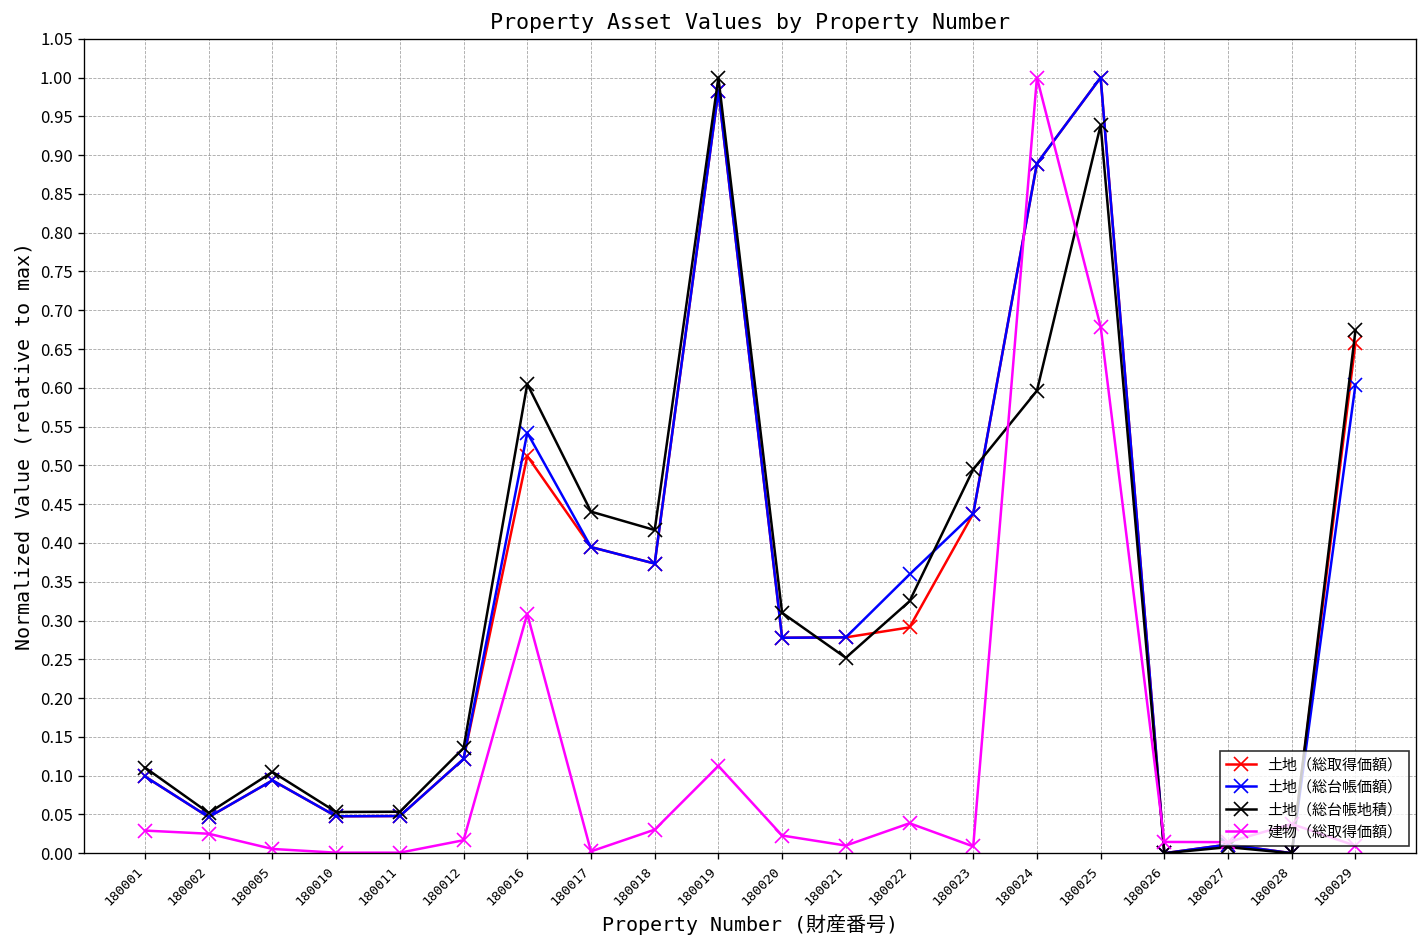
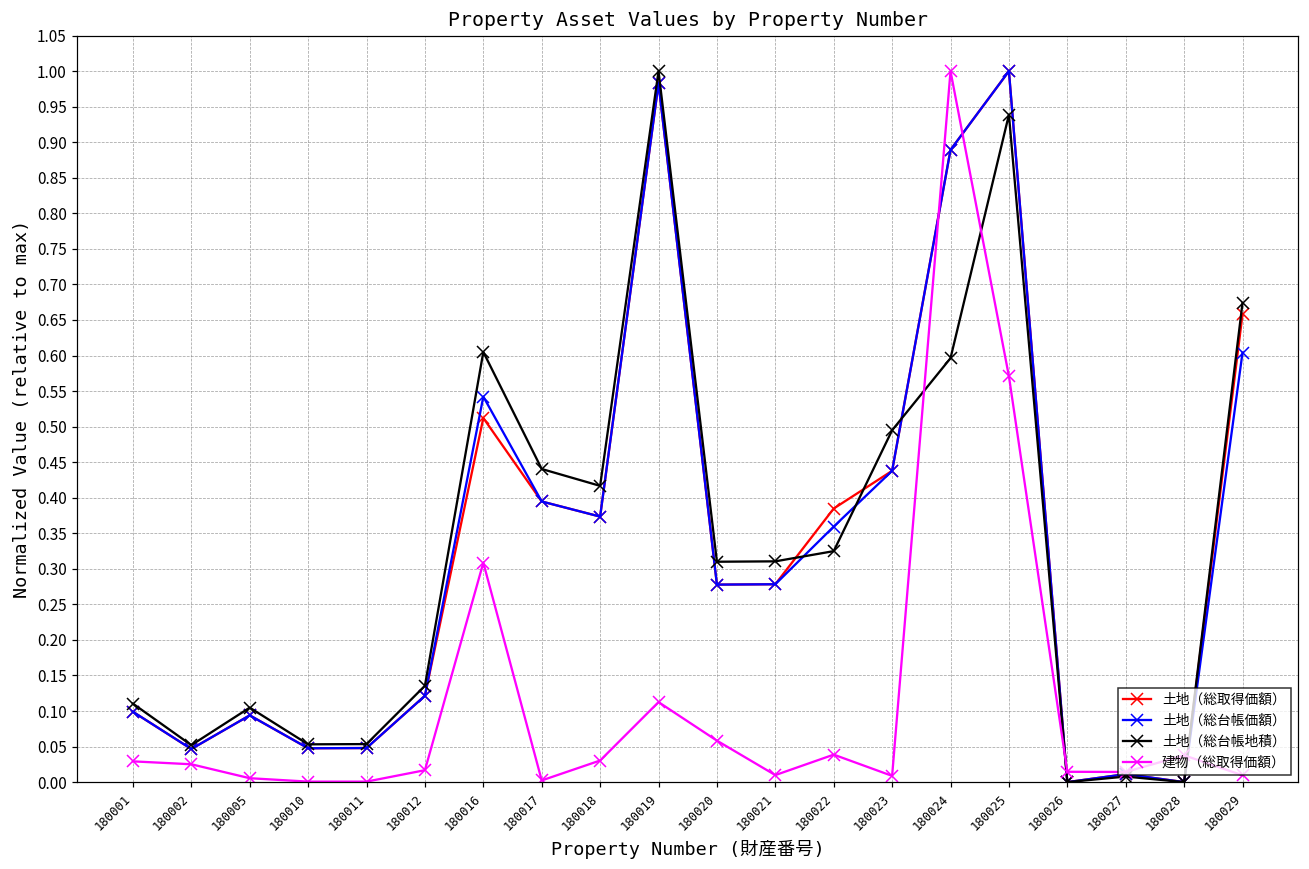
建物（総取得価額）, 180020: 0.02 -> 0.06
土地（総台帳地積）, 180021: 0.25 -> 0.31
土地（総取得価額）, 180022: 0.29 -> 0.38
建物（総取得価額）, 180025: 0.68 -> 0.57
